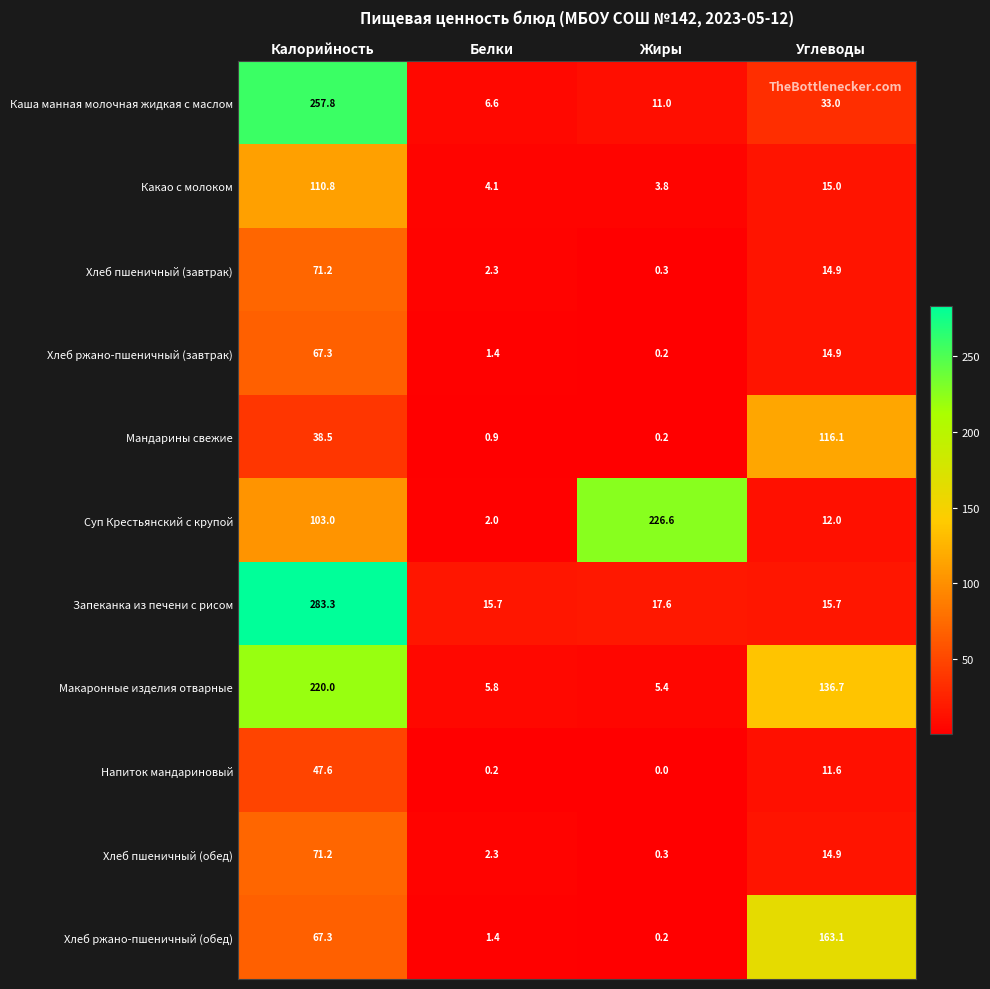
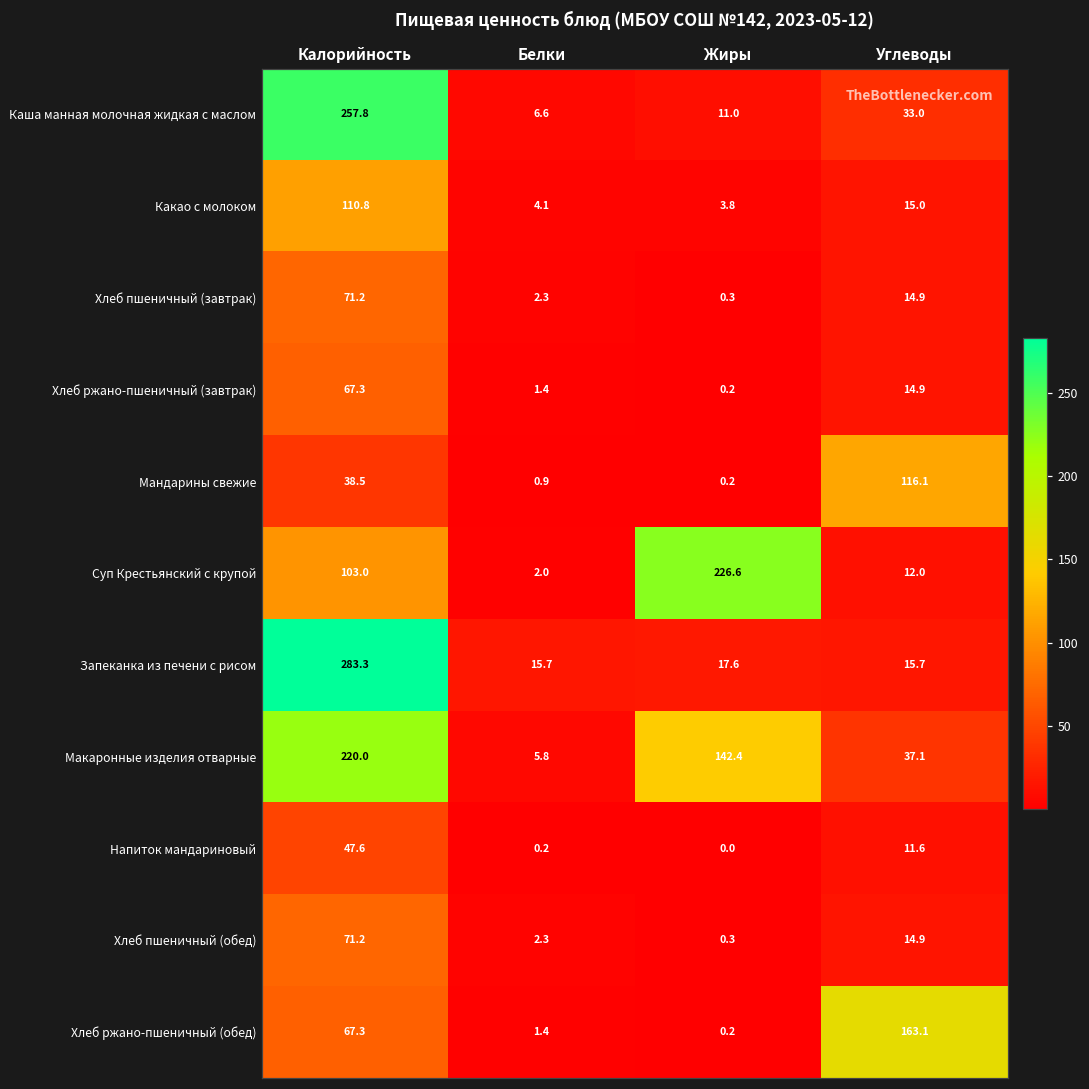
Макаронные изделия отварные, Жиры: 5.4 -> 142.4
Макаронные изделия отварные, Углеводы: 136.7 -> 37.1
